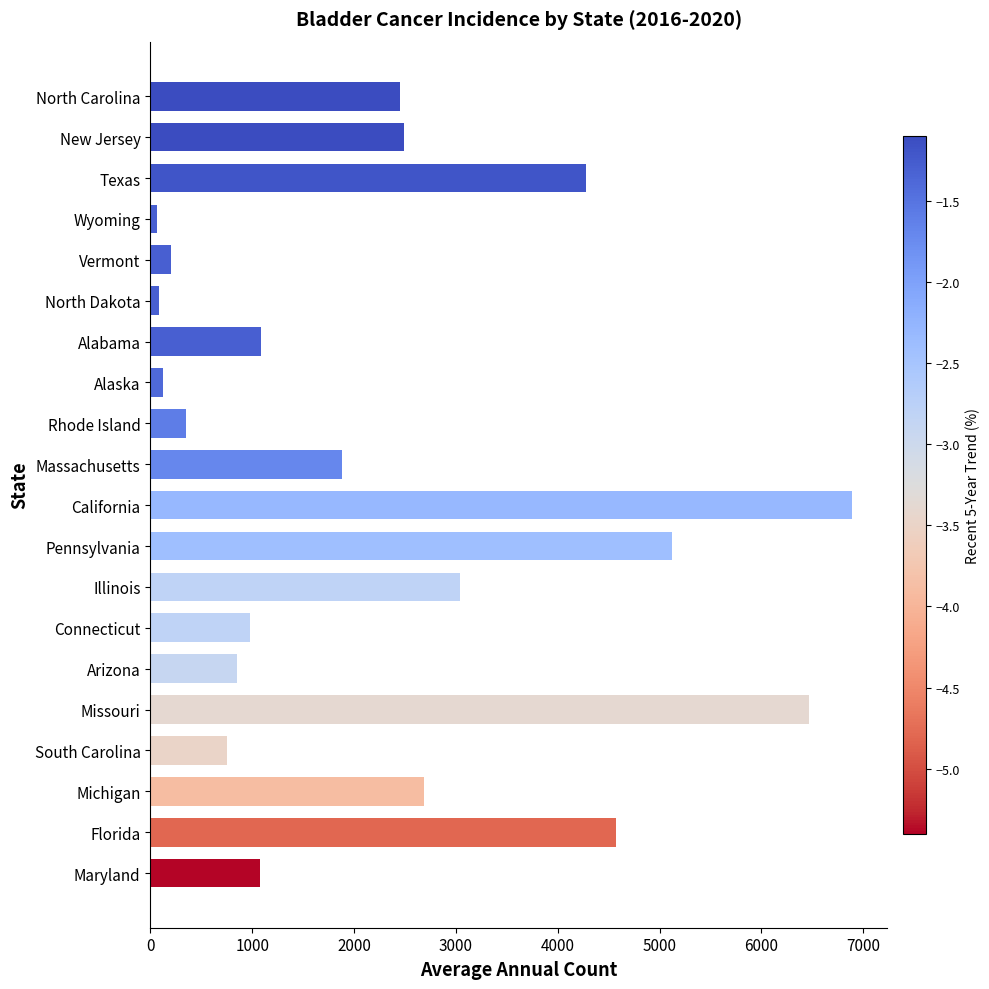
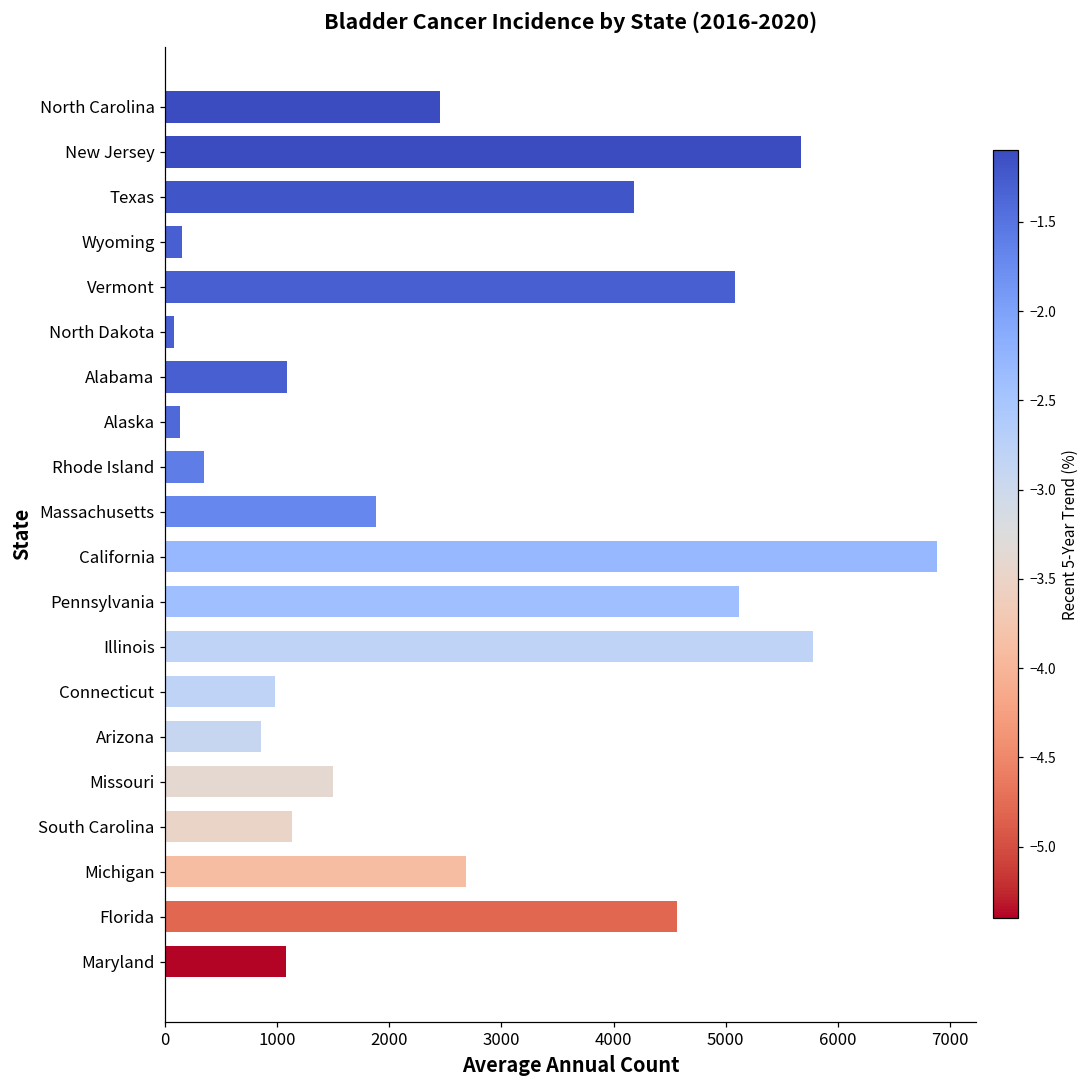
New Jersey: 2490 -> 5670
Texas: 4280 -> 4180
Wyoming: 70 -> 150
Vermont: 210 -> 5090
Illinois: 3040 -> 5780
Missouri: 6460 -> 1500
South Carolina: 760 -> 1130
